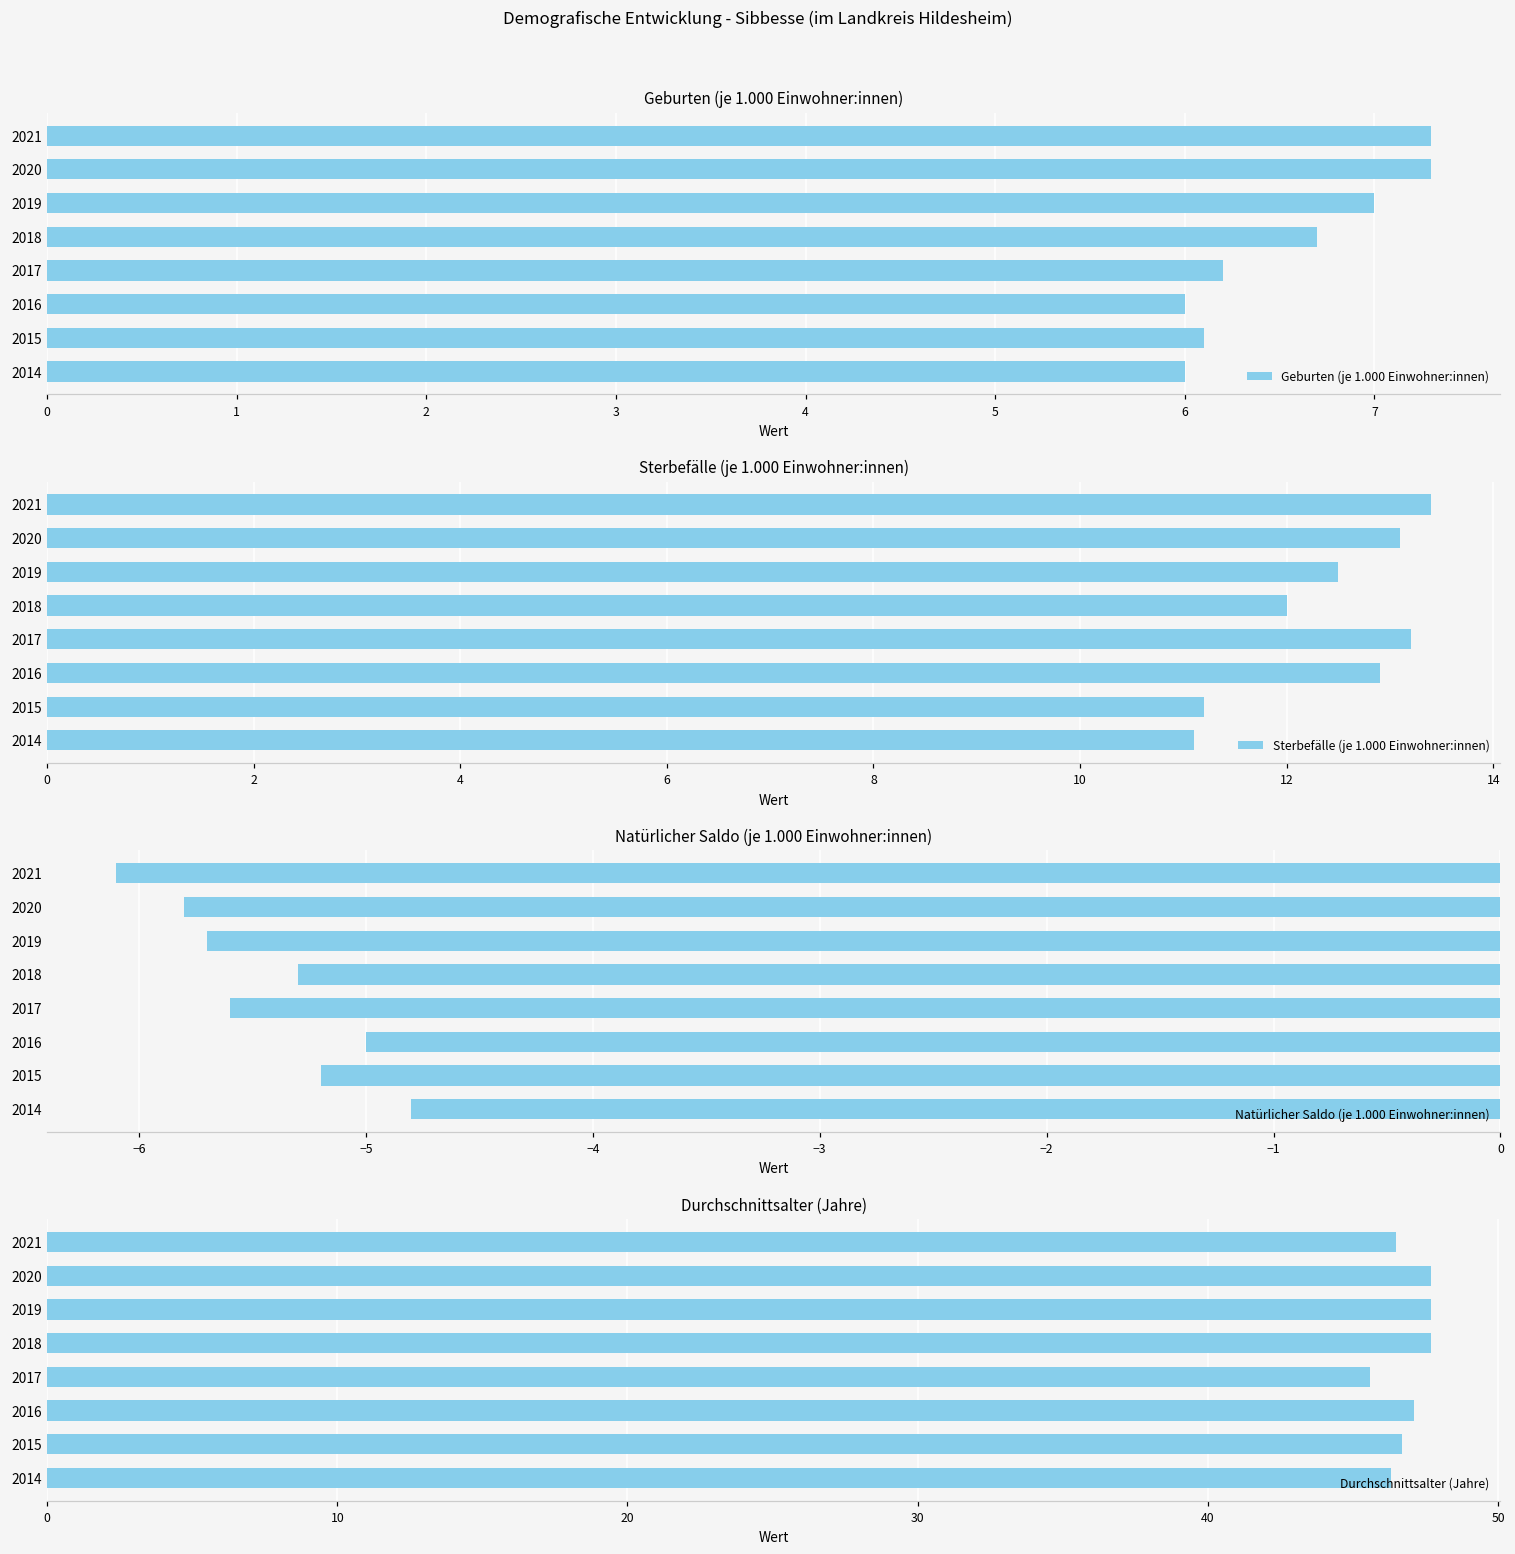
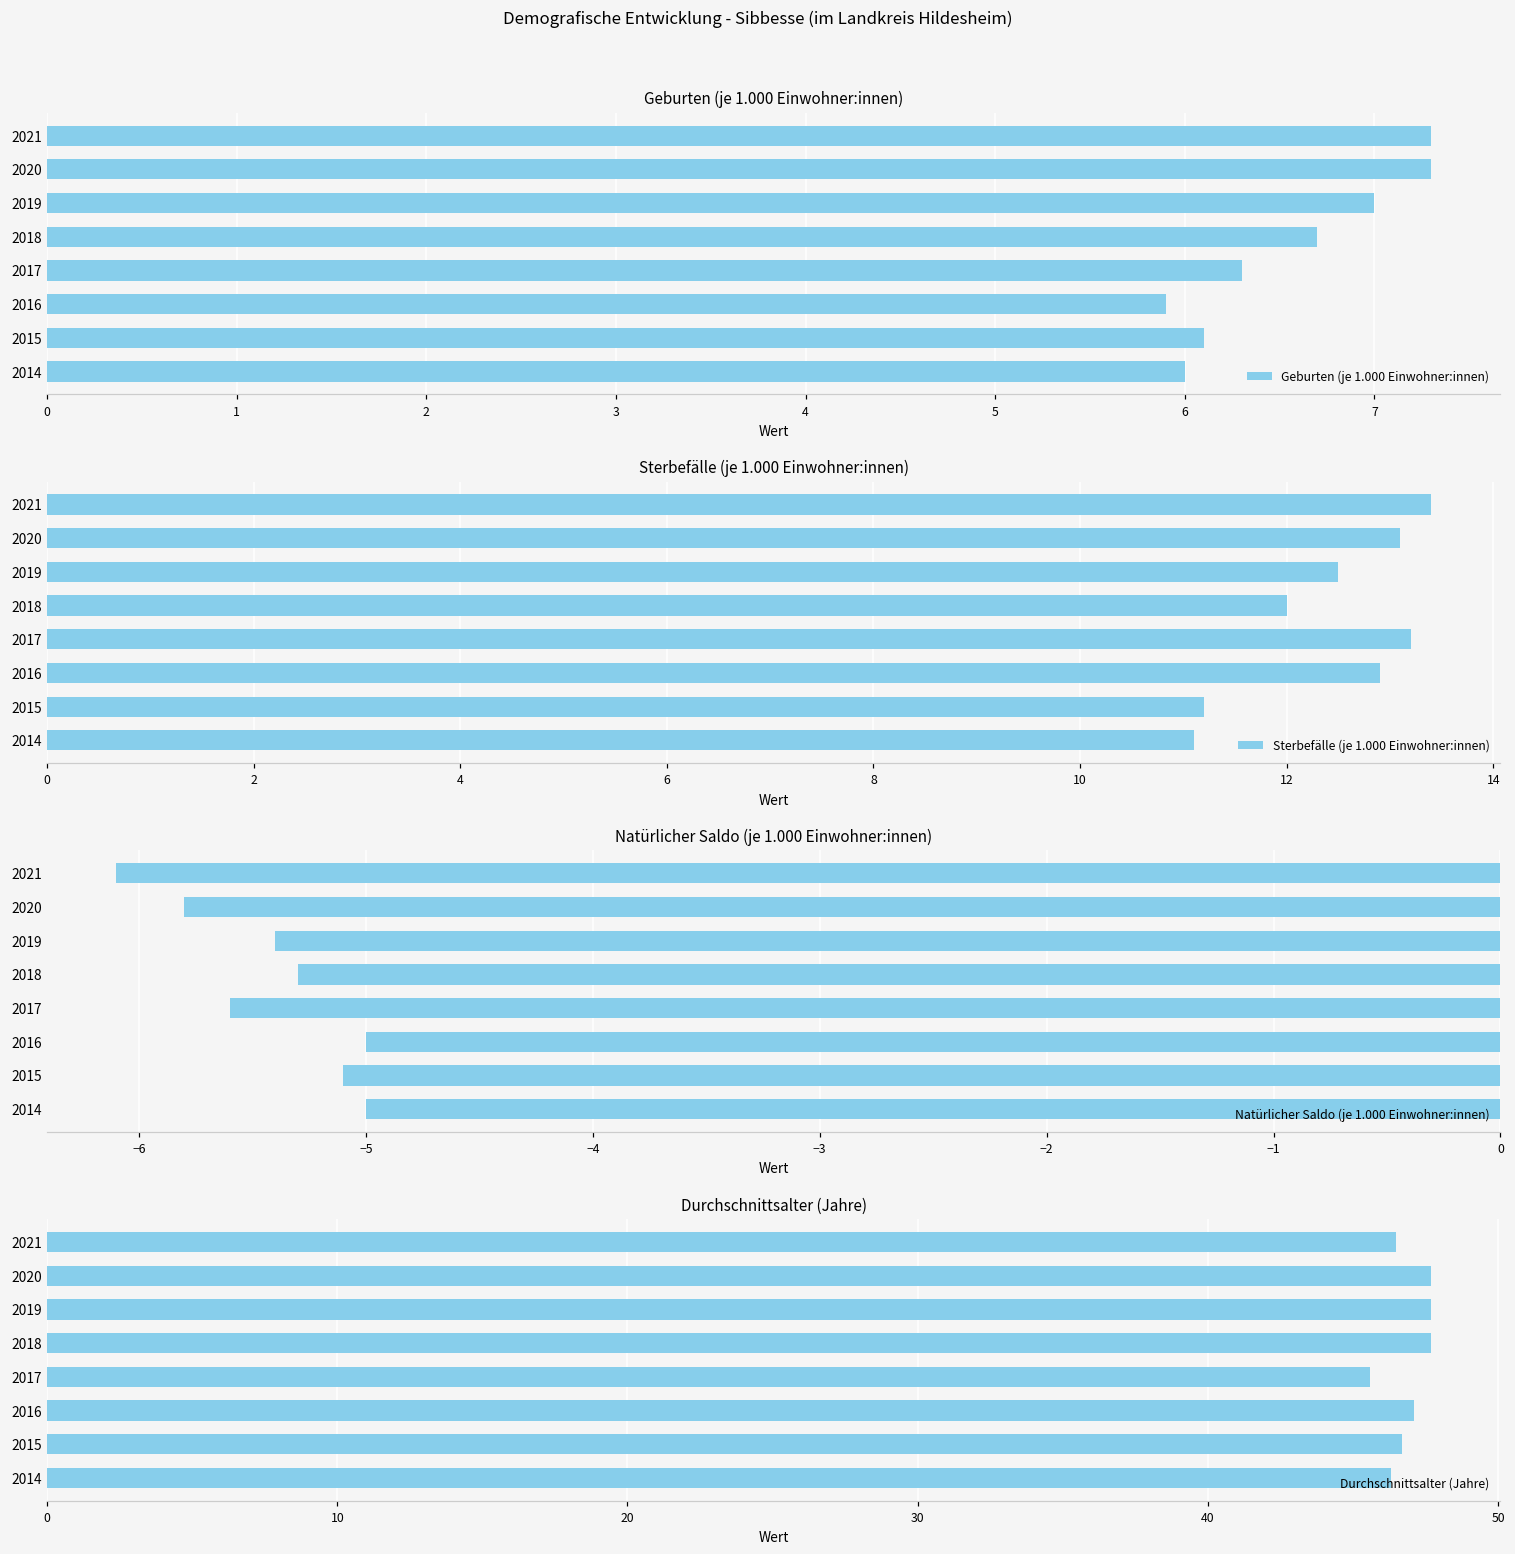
Geburten (je 1.000 Einwohner:innen), 2017: 6.2 -> 6.3
Geburten (je 1.000 Einwohner:innen), 2016: 6.0 -> 5.9
Natürlicher Saldo (je 1.000 Einwohner:innen), 2019: -5.7 -> -5.4
Natürlicher Saldo (je 1.000 Einwohner:innen), 2015: -5.2 -> -5.1
Natürlicher Saldo (je 1.000 Einwohner:innen), 2014: -4.8 -> -5.0
